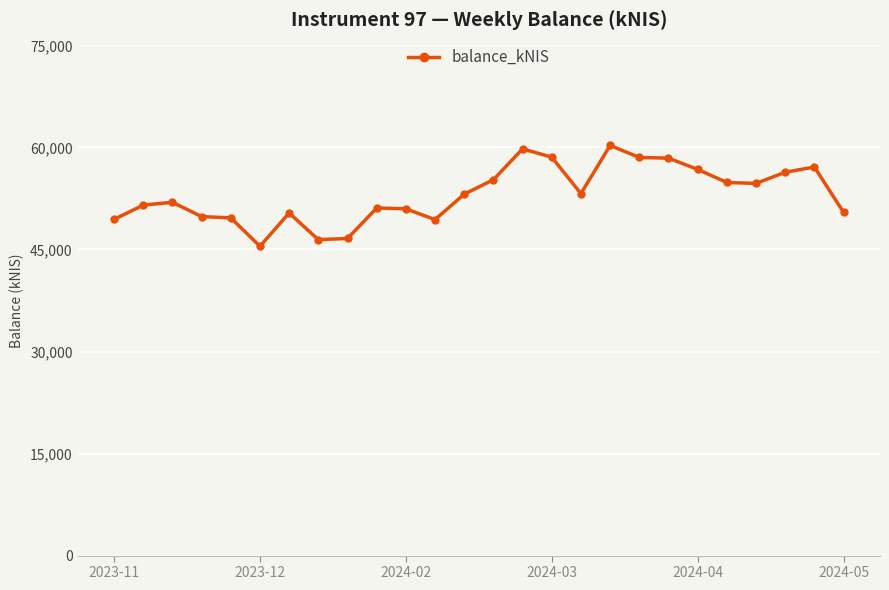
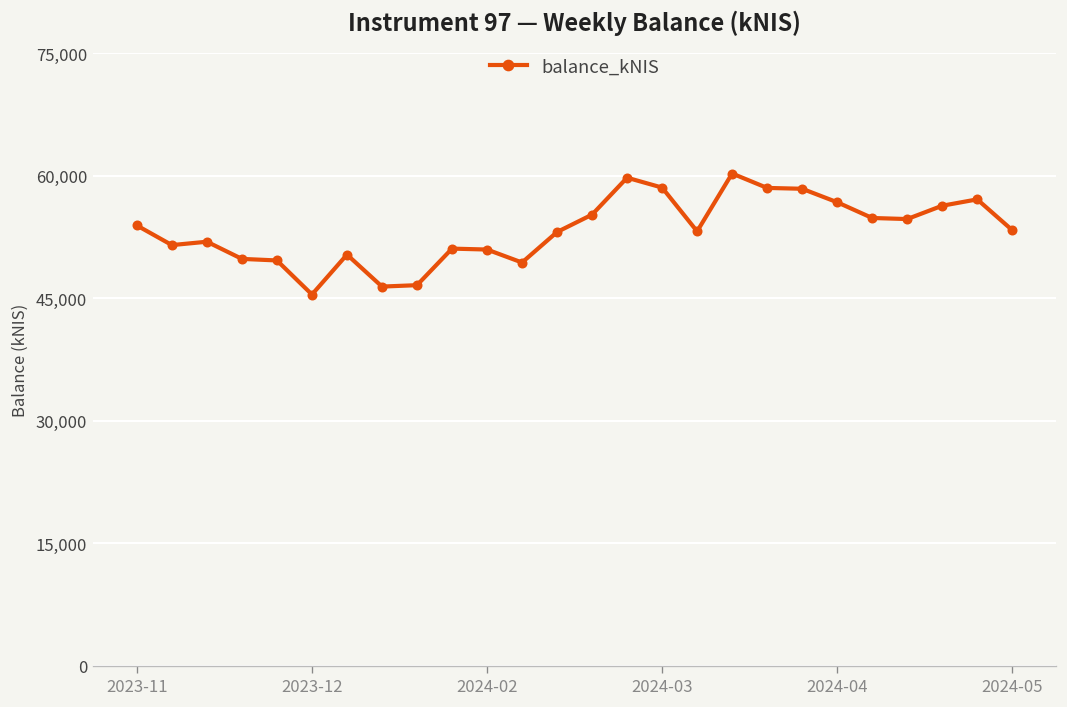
2023-11: 49,000 -> 54,000
2024-05: 50,000 -> 53,000
